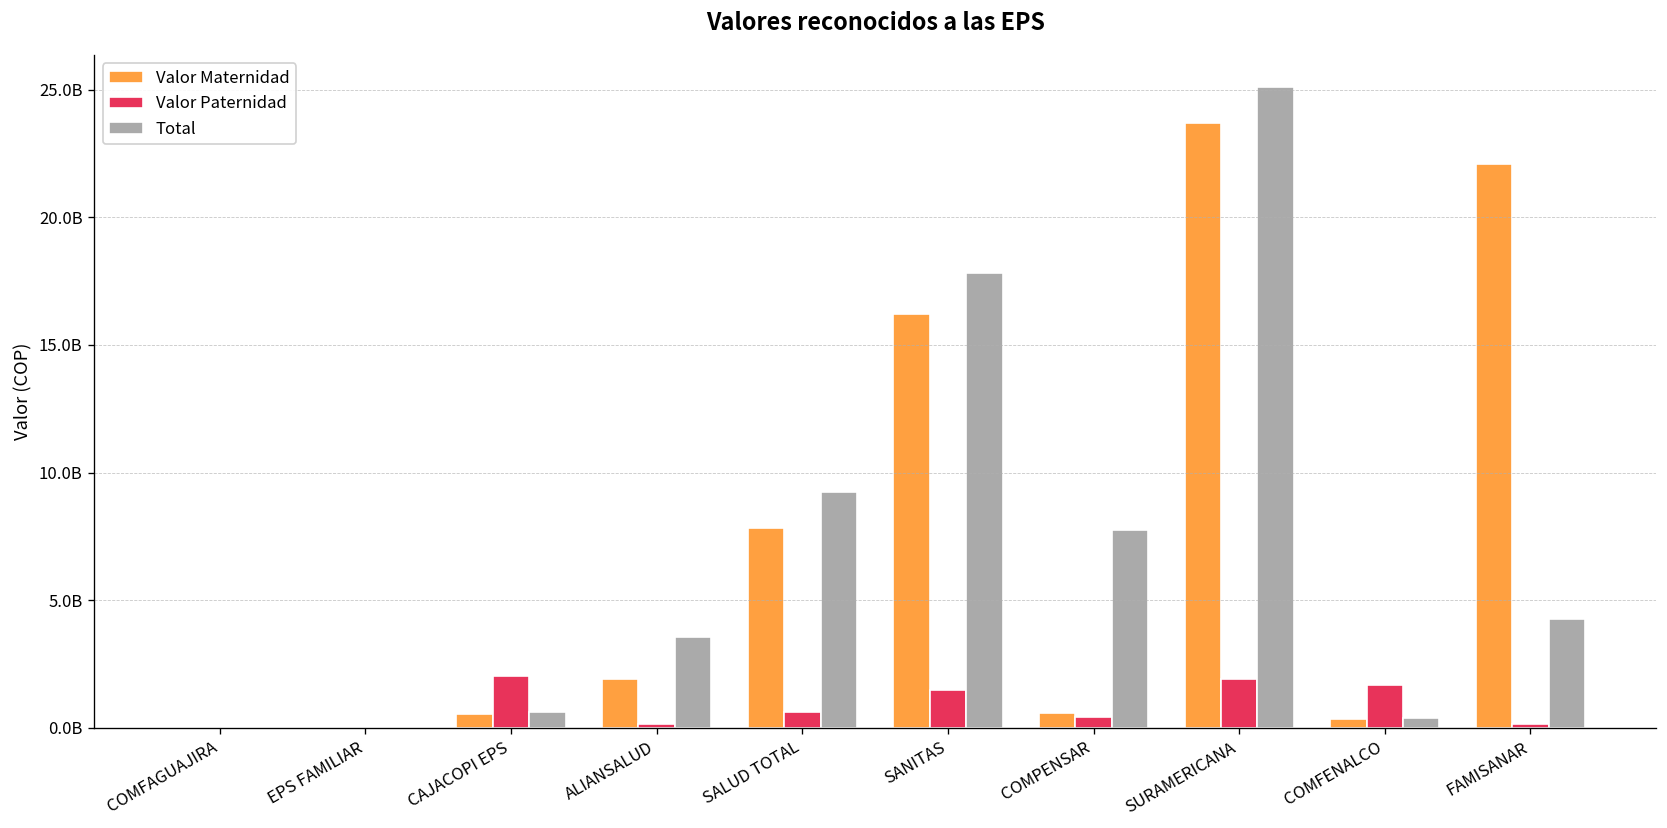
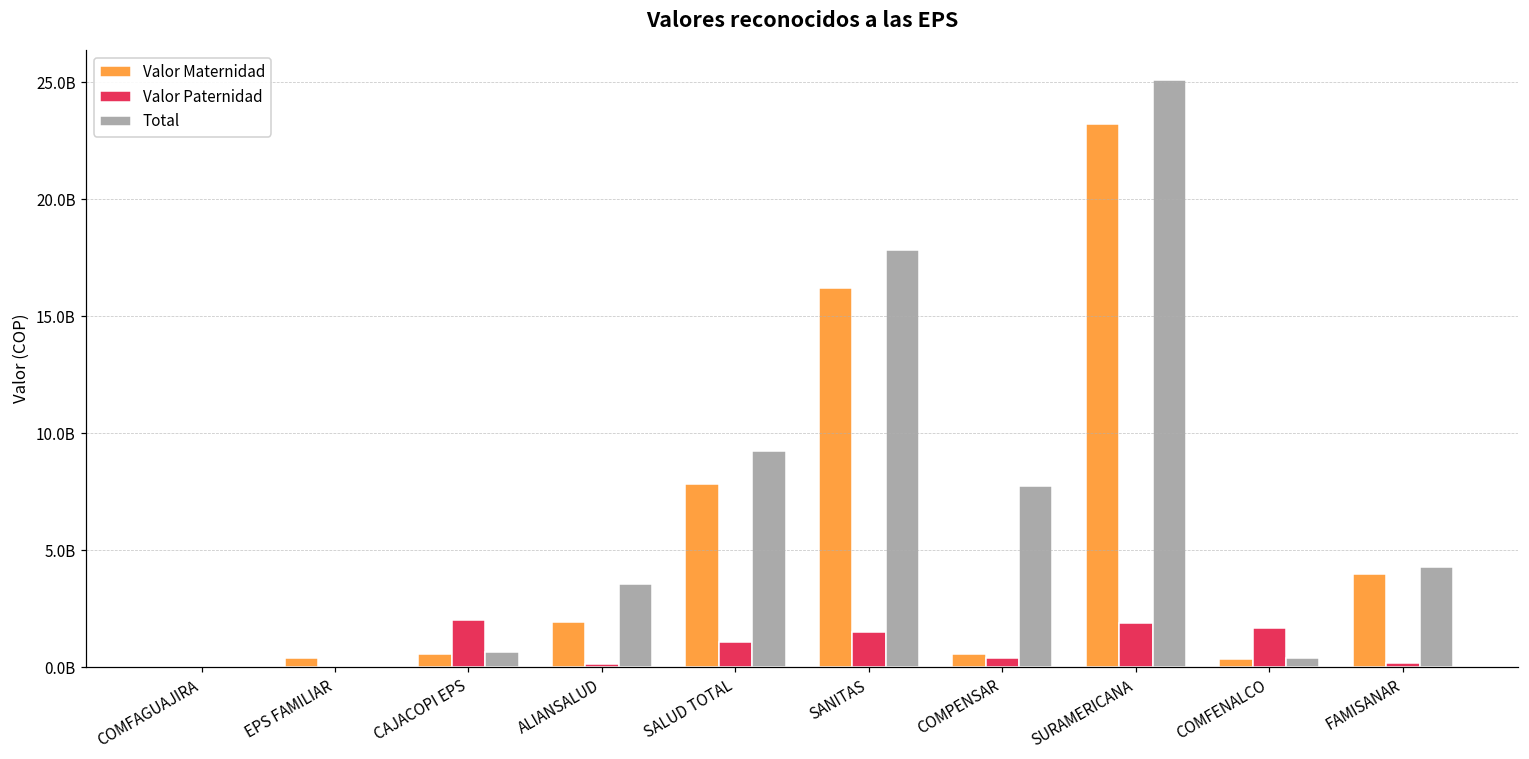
Valor Maternidad, EPS FAMILIAR: 0 -> 400000000
Valor Paternidad, SALUD TOTAL: 600000000 -> 1100000000
Valor Maternidad, SURAMERICANA: 23700000000 -> 23200000000
Valor Maternidad, FAMISANAR: 22100000000 -> 4000000000
